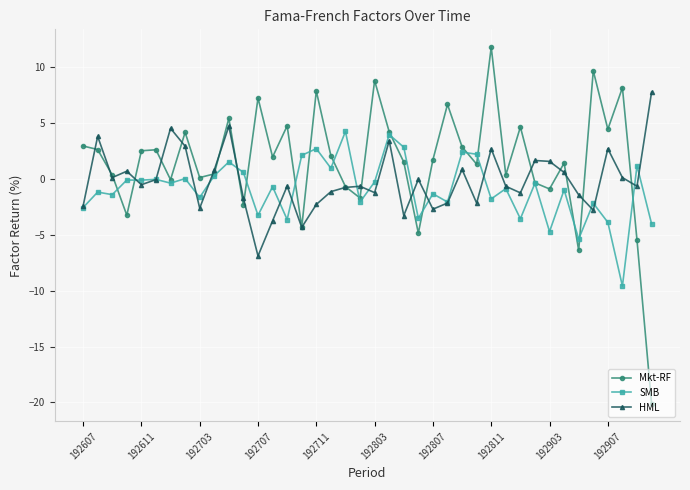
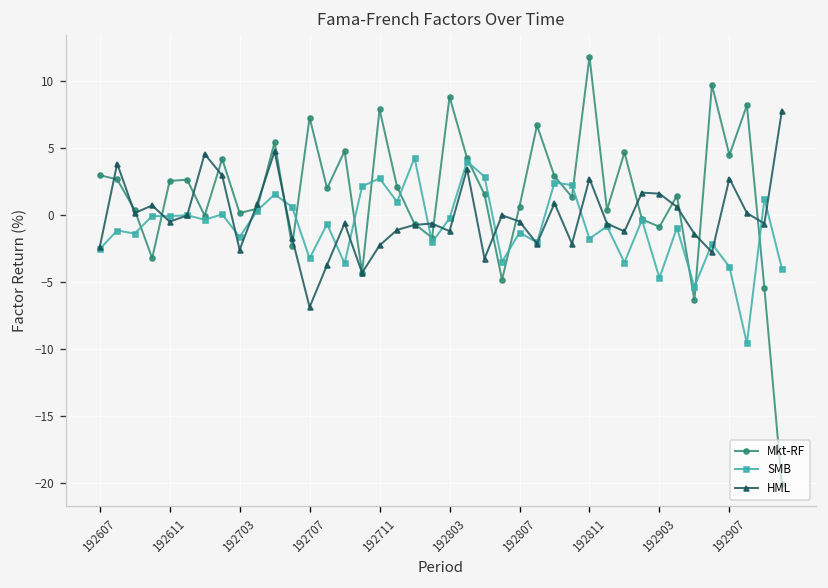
Mkt-RF, 192807: 1.7 -> 0.6
HML, 192807: -2.7 -> -0.5
